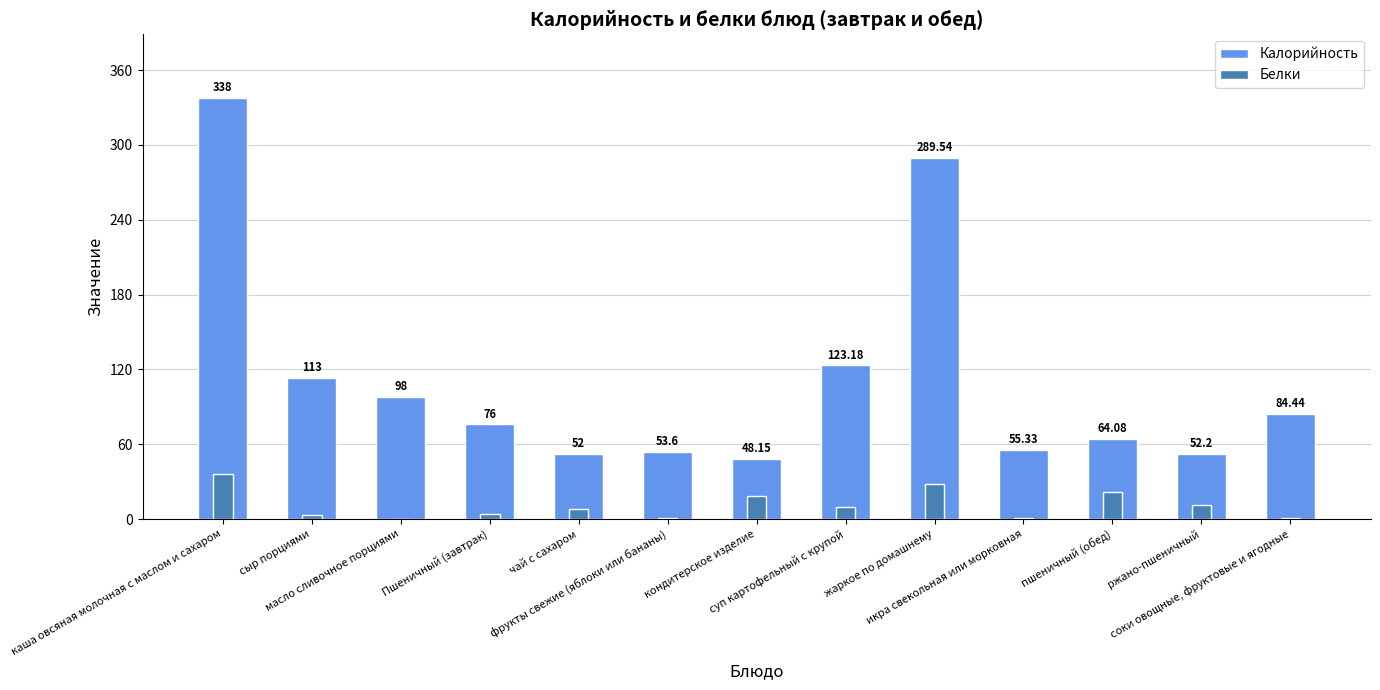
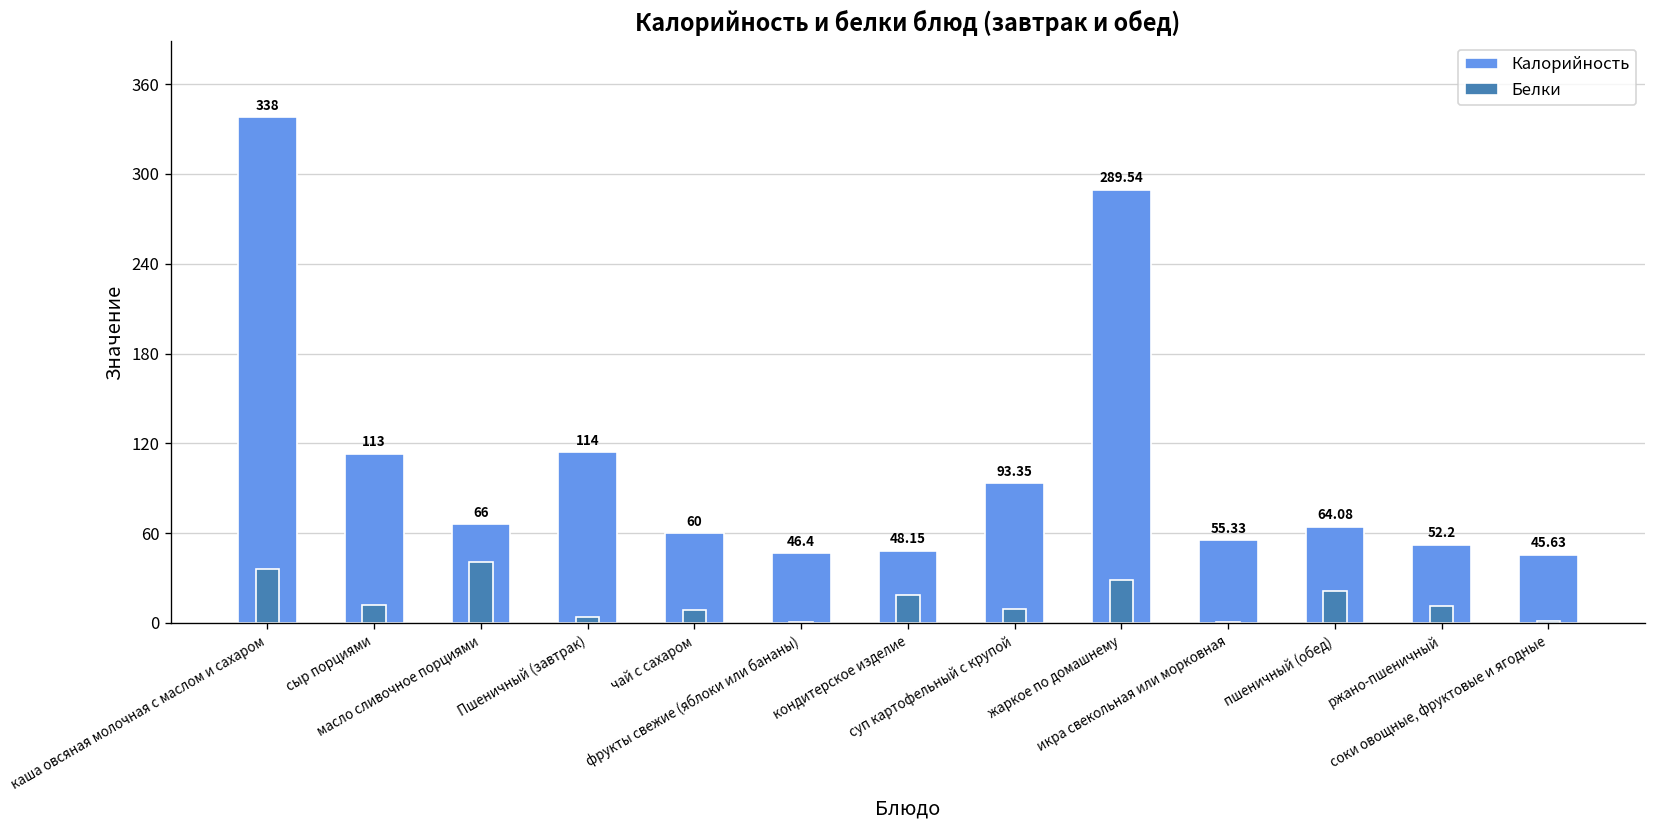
Белки, сыр порциями: 3 -> 12
Калорийность, масло сливочное порциями: 98 -> 66
Белки, масло сливочное порциями: 0 -> 41
Калорийность, Пшеничный (завтрак): 76 -> 114
Калорийность, чай с сахаром: 52 -> 60
Калорийность, фрукты свежие (яблоки или бананы): 53.6 -> 46.4
Калорийность, суп картофельный с крупой: 123.18 -> 93.35
Калорийность, соки овощные, фруктовые и ягодные: 84.44 -> 45.63
